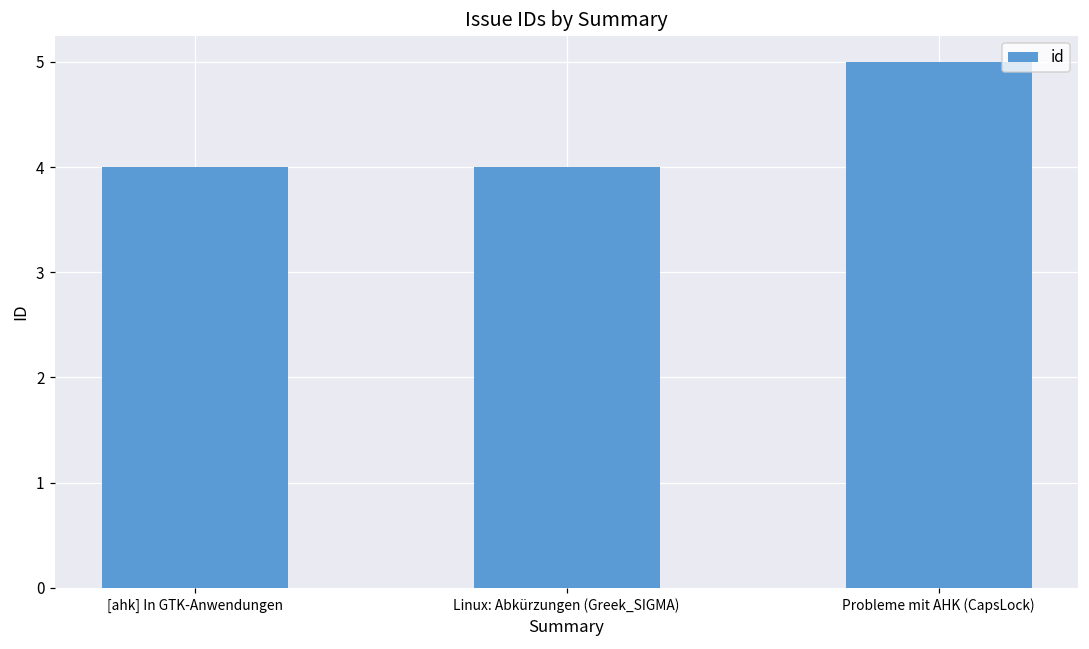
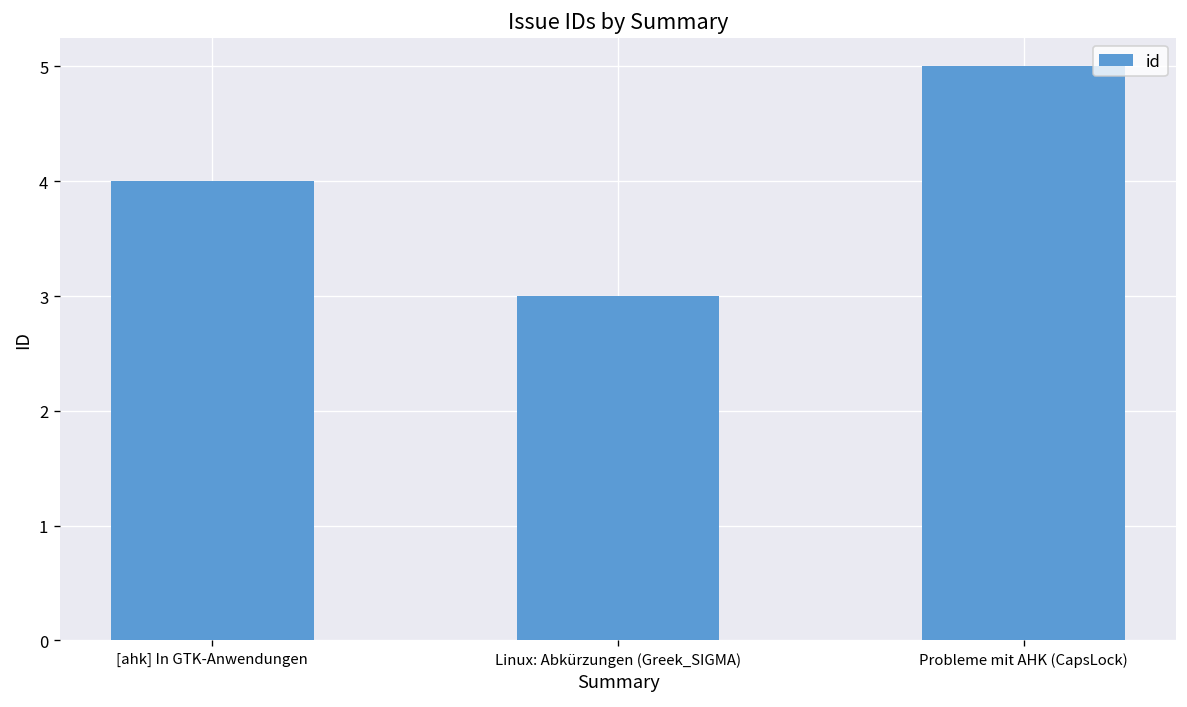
Linux: Abkürzungen (Greek_SIGMA): 4 -> 3
